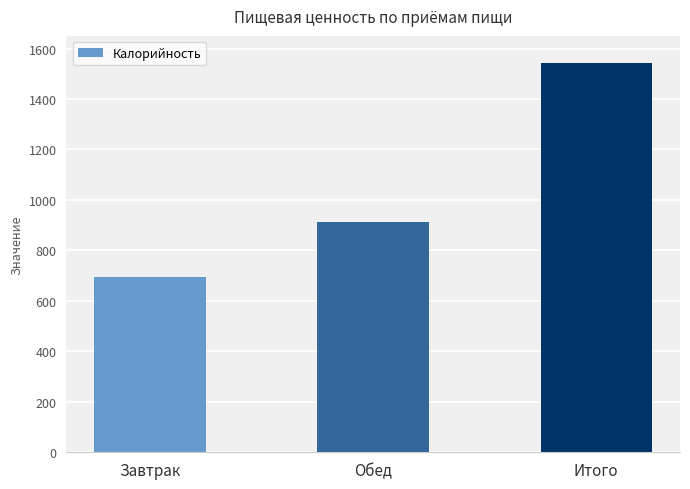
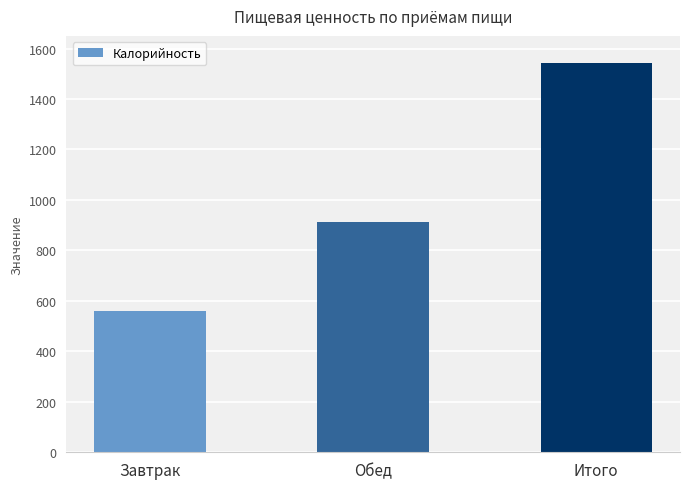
Завтрак: 700 -> 560
